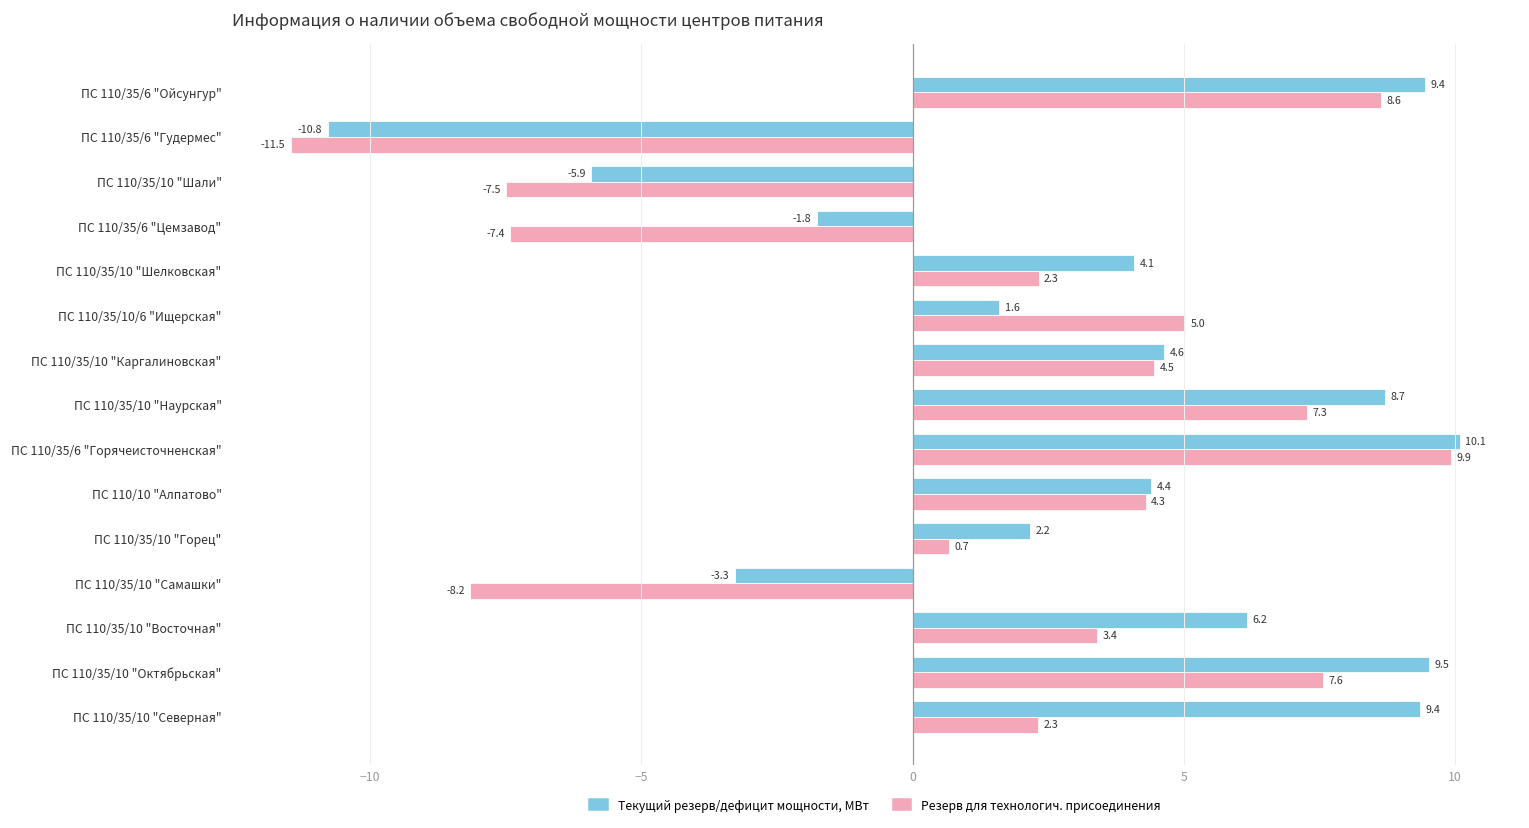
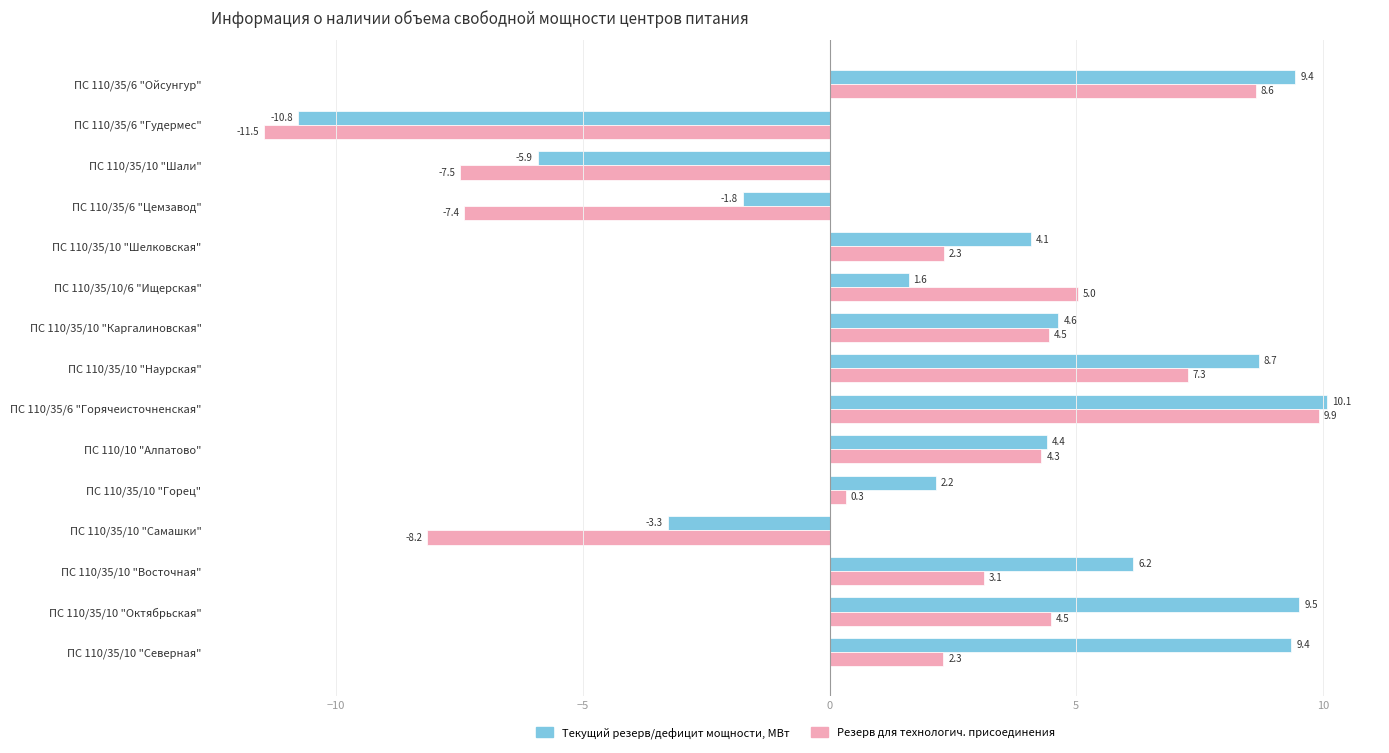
Резерв для технологич. присоединения, ПС 110/35/10 "Горец": 0.7 -> 0.3
Резерв для технологич. присоединения, ПС 110/35/10 "Восточная": 3.4 -> 3.1
Резерв для технологич. присоединения, ПС 110/35/10 "Октябрьская": 7.6 -> 4.5
